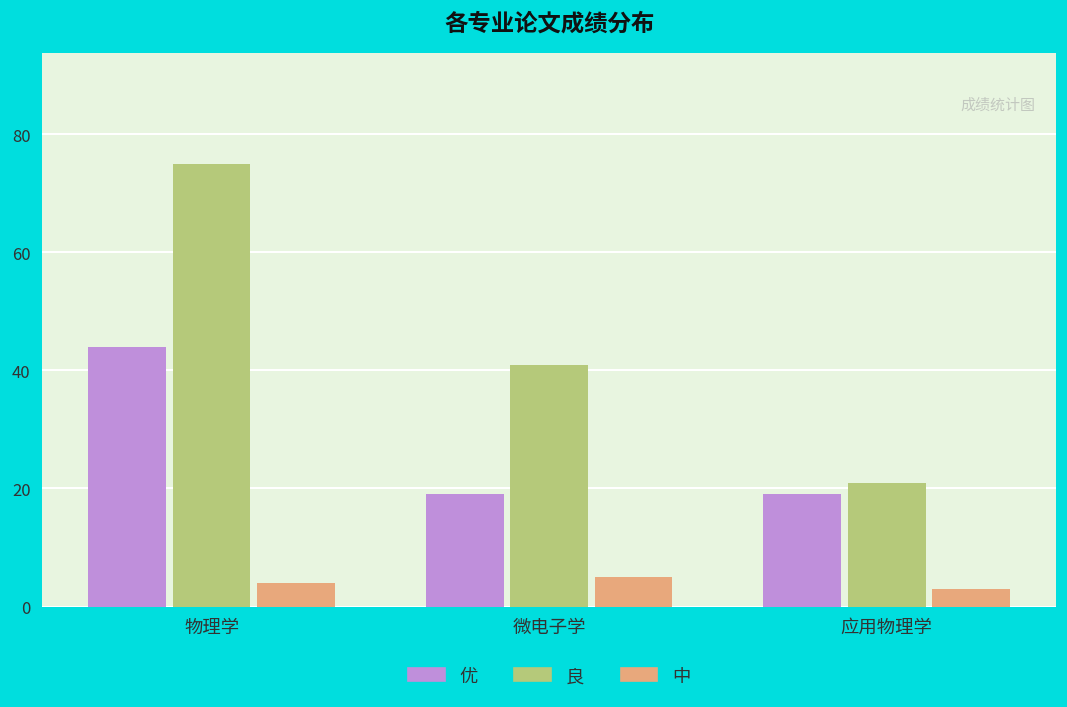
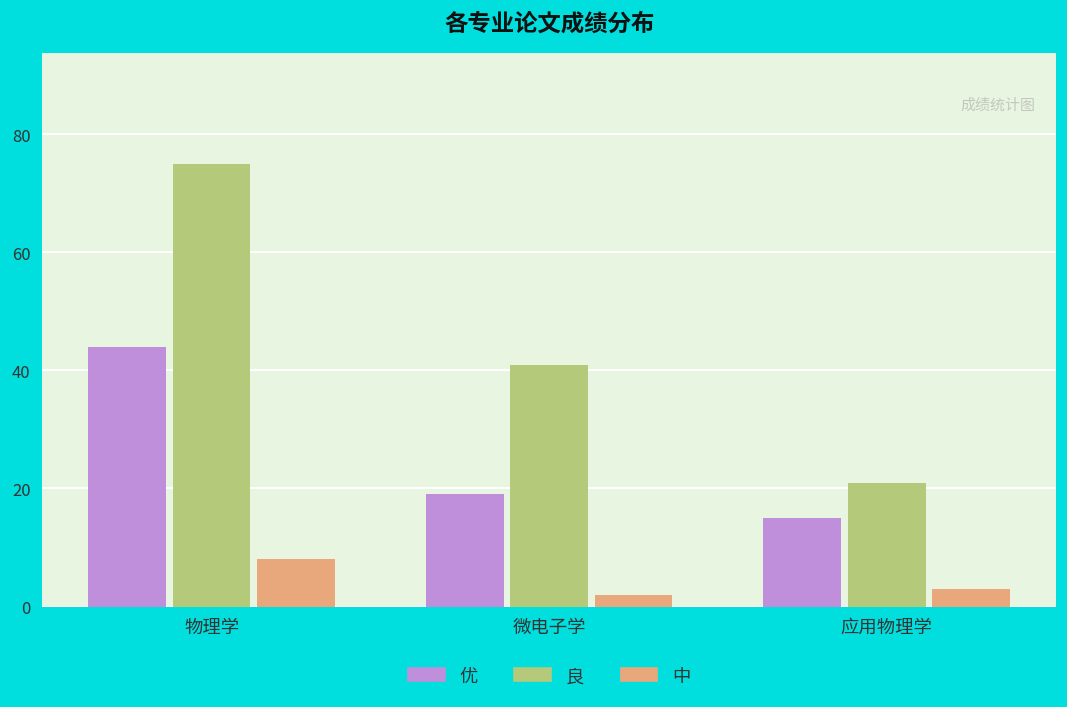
中, 物理学: 4 -> 8
中, 微电子学: 5 -> 2
优, 应用物理学: 19 -> 15
